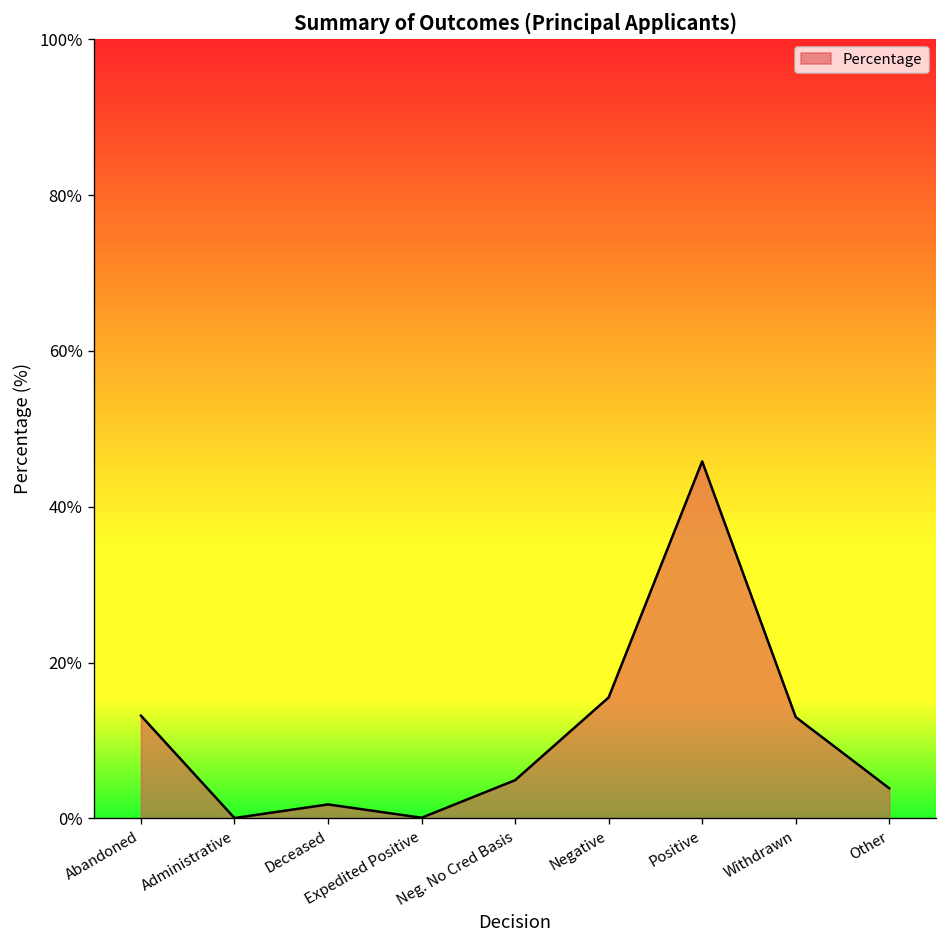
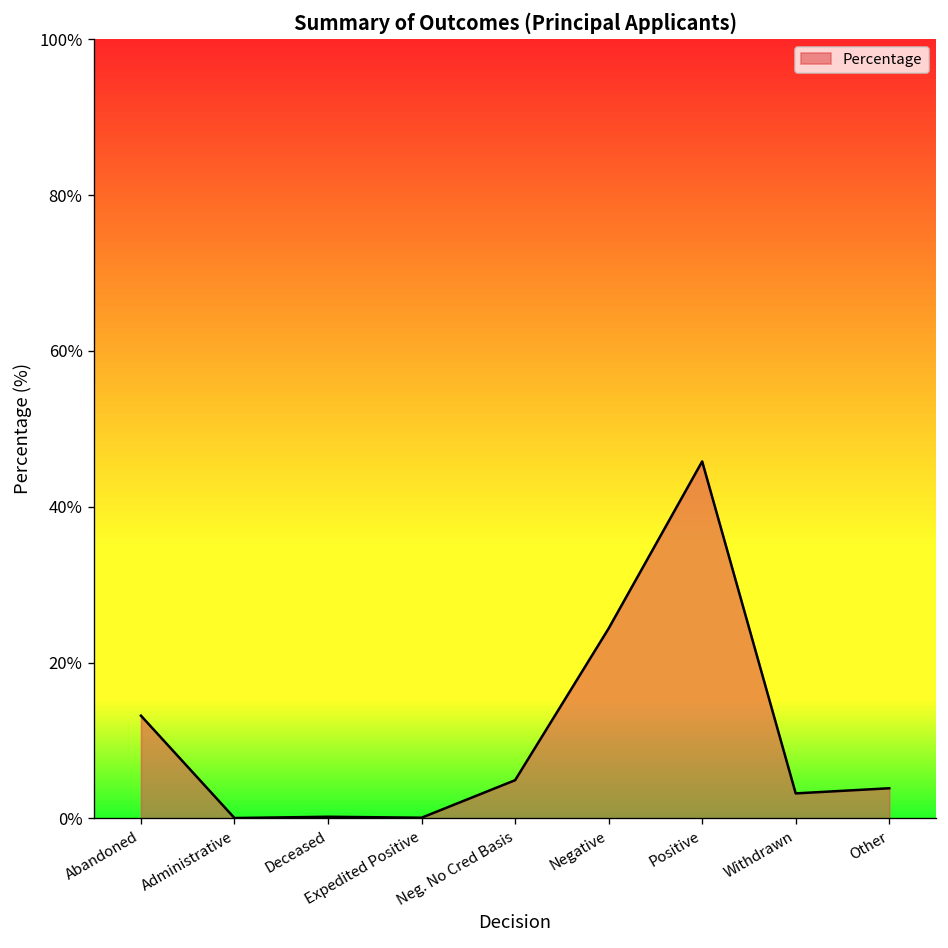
Deceased: 2% -> 0%
Negative: 16% -> 24%
Withdrawn: 13% -> 3%
